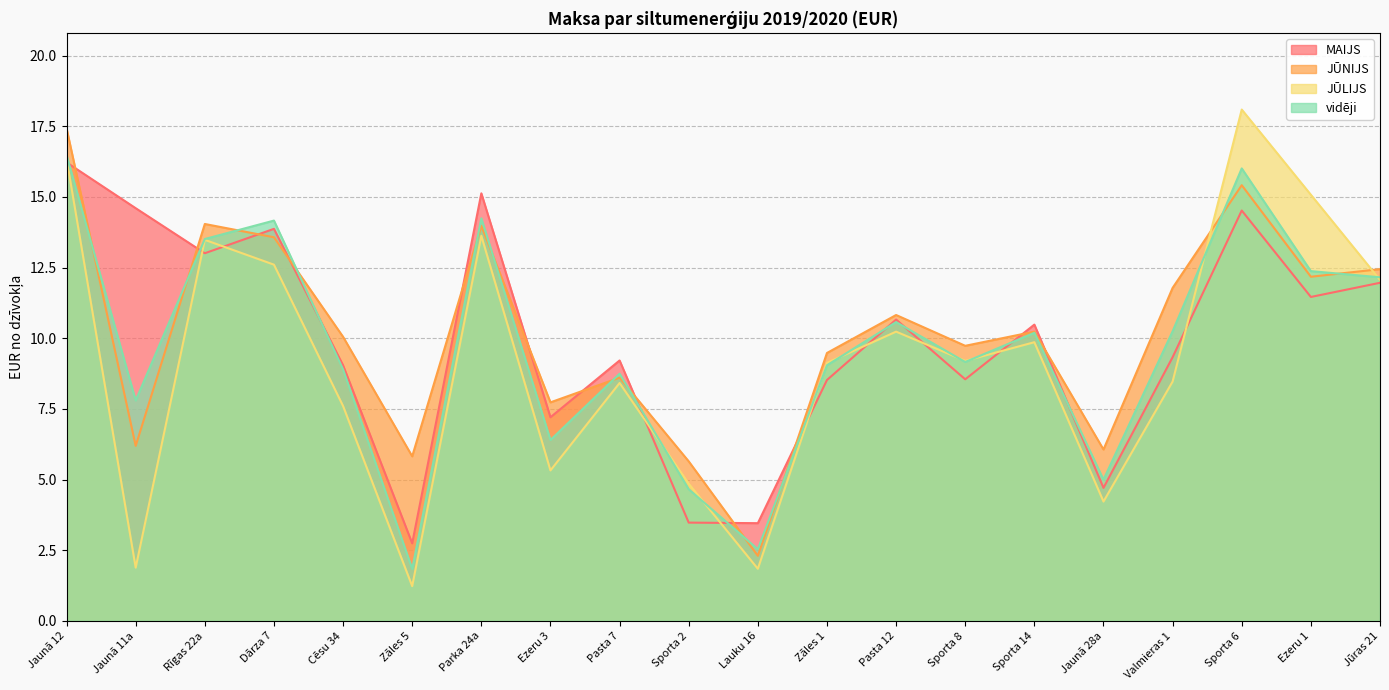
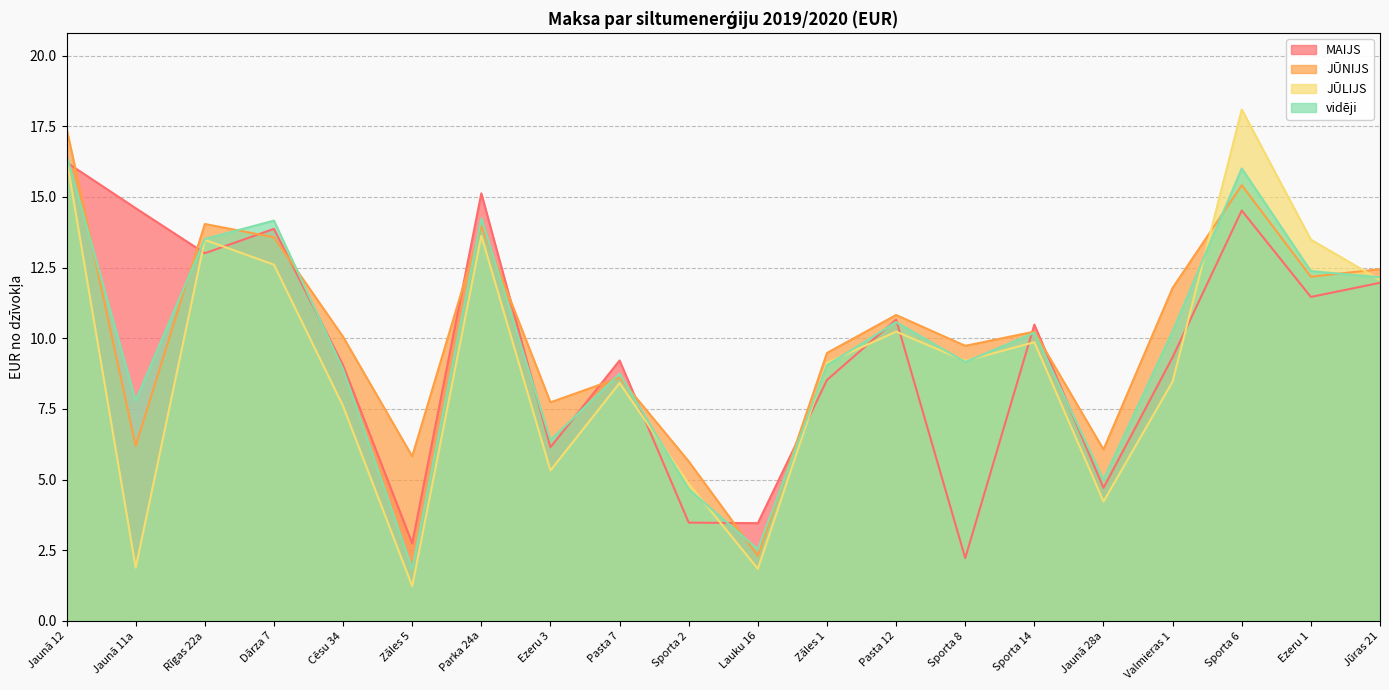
MAIJS, Ezeru 3: 7.2 -> 6.1
MAIJS, Sporta 8: 8.5 -> 2.2
JŪLIJS, Ezeru 1: 15.1 -> 13.5
